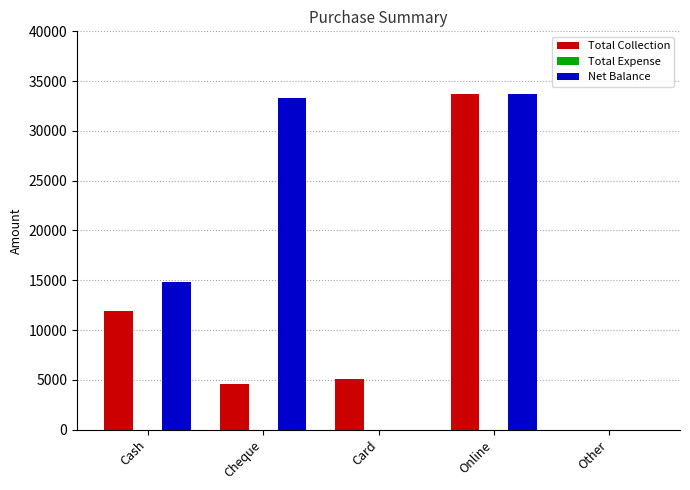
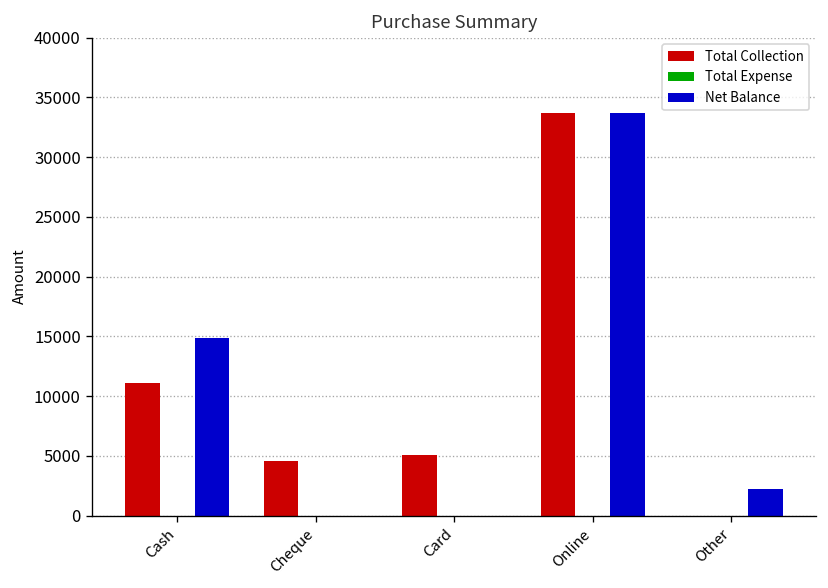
Total Collection, Cash: 12000 -> 11000
Net Balance, Cheque: 33000 -> 0
Net Balance, Other: 0 -> 2000
